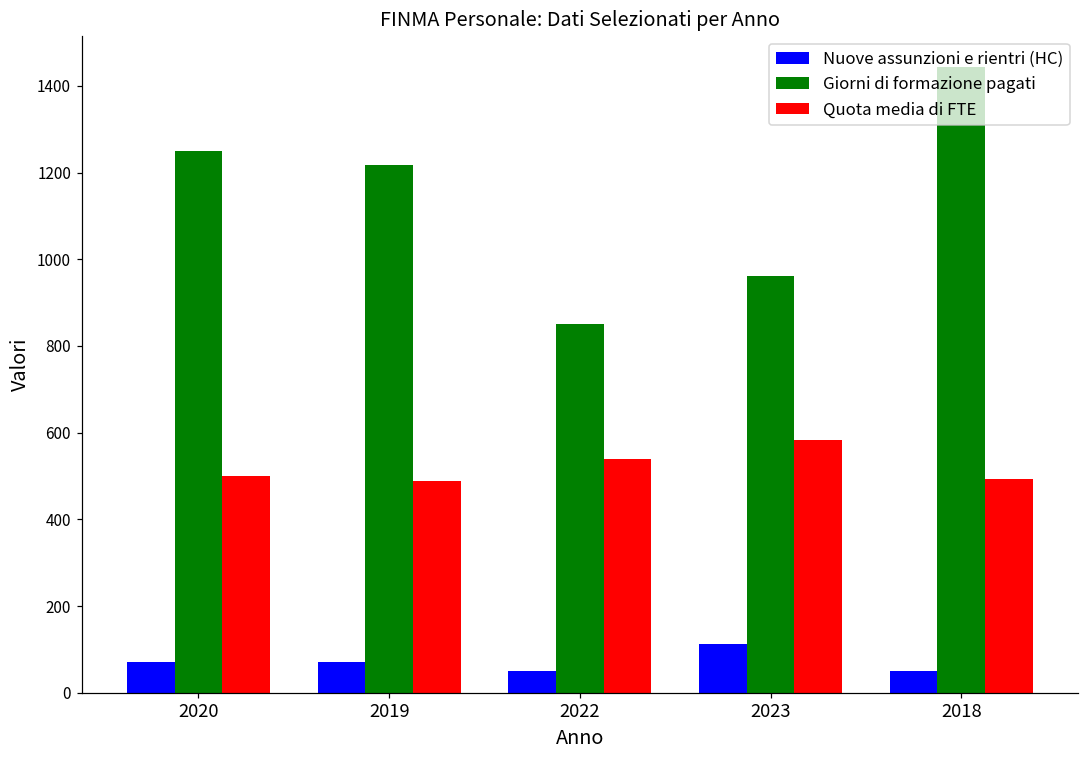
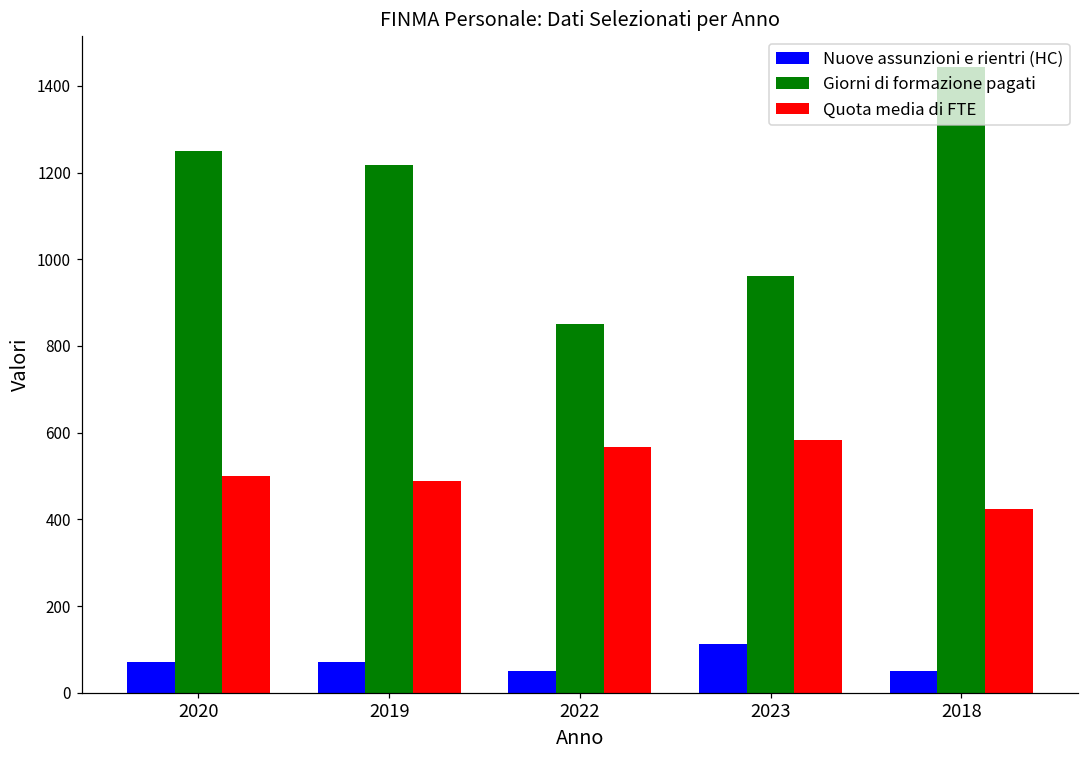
Quota media di FTE, 2022: 540 -> 570
Quota media di FTE, 2018: 490 -> 420
